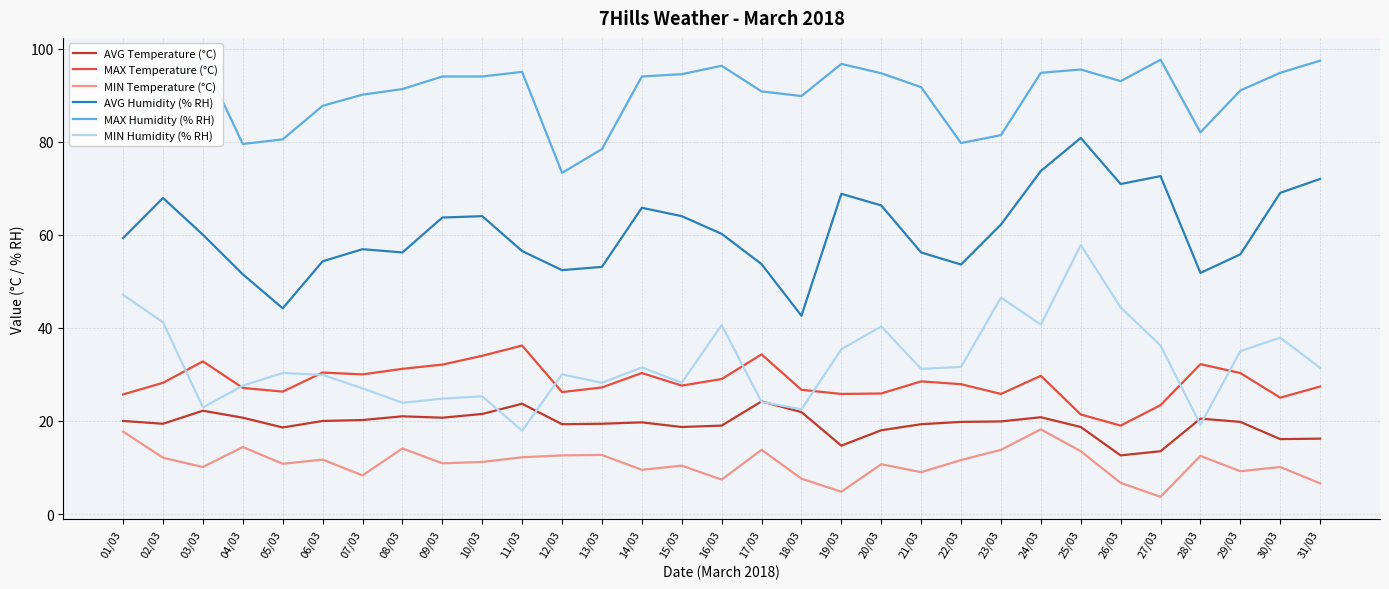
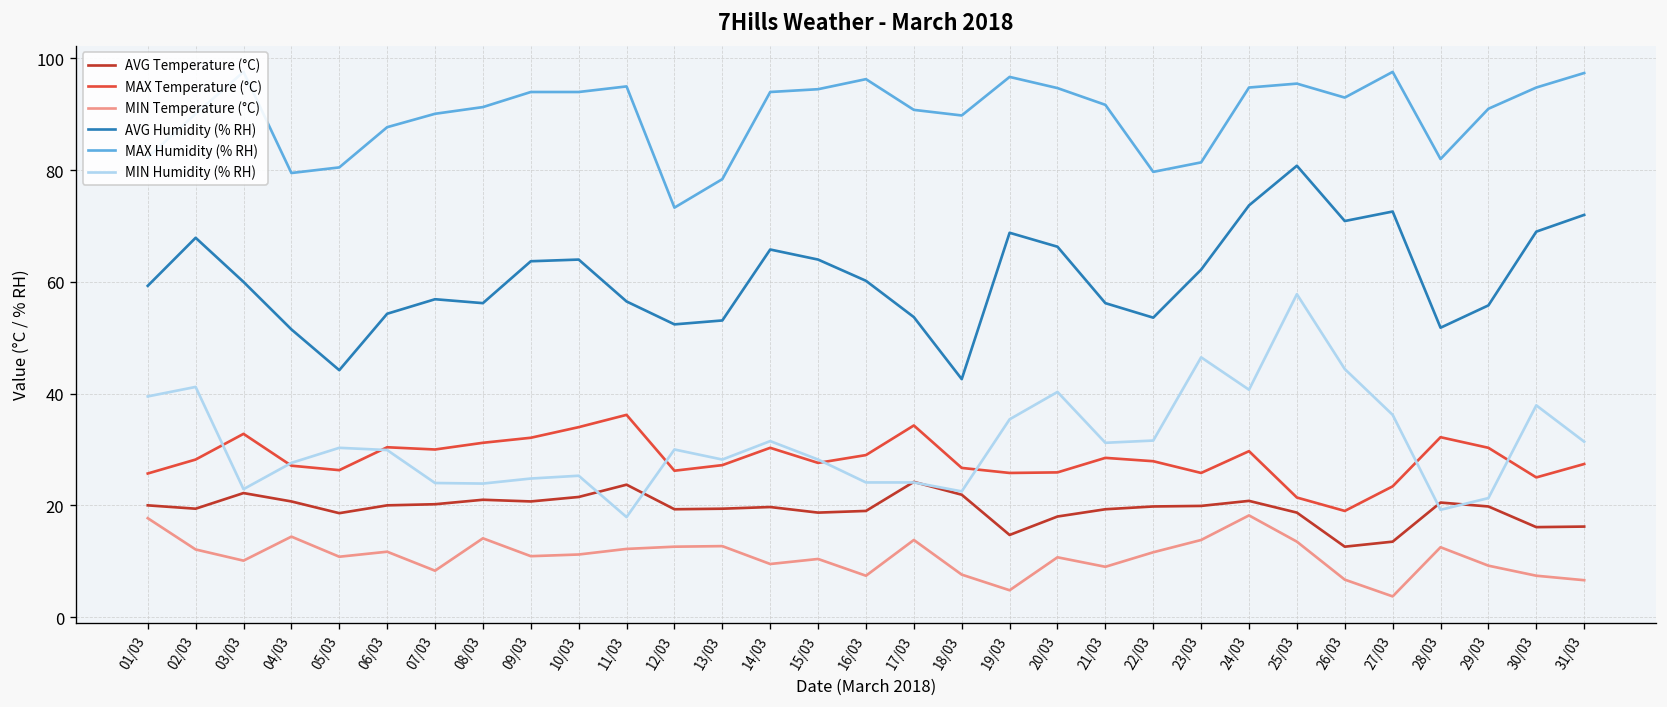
MIN Humidity (% RH), 01/03: 47 -> 40
MIN Humidity (% RH), 07/03: 27 -> 24
MIN Humidity (% RH), 16/03: 41 -> 24
MIN Humidity (% RH), 29/03: 35 -> 21
MIN Temperature (°C), 30/03: 10 -> 7
